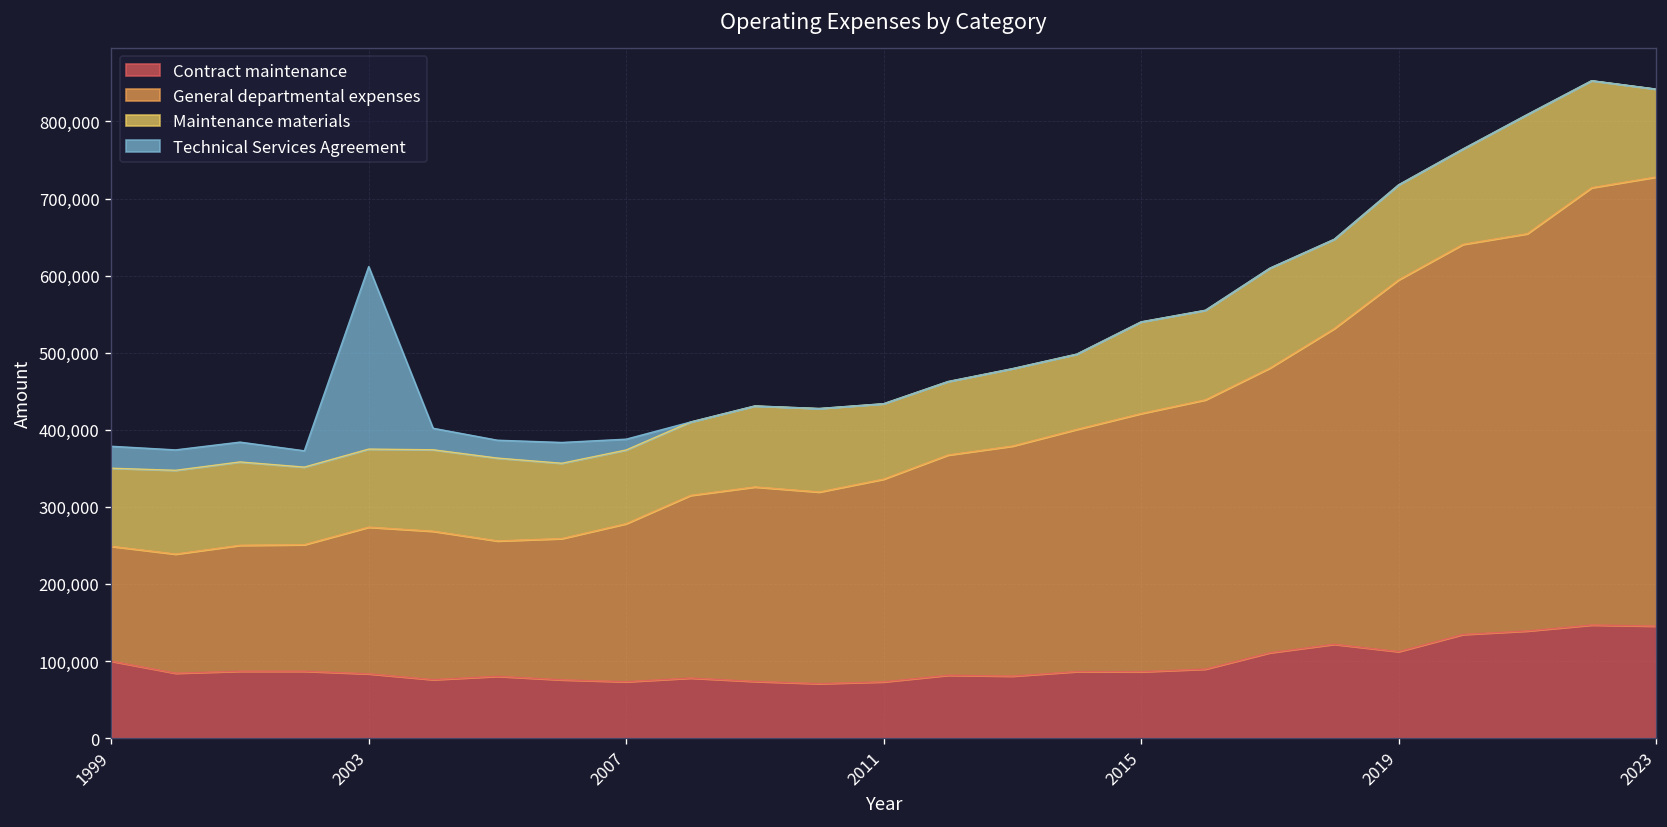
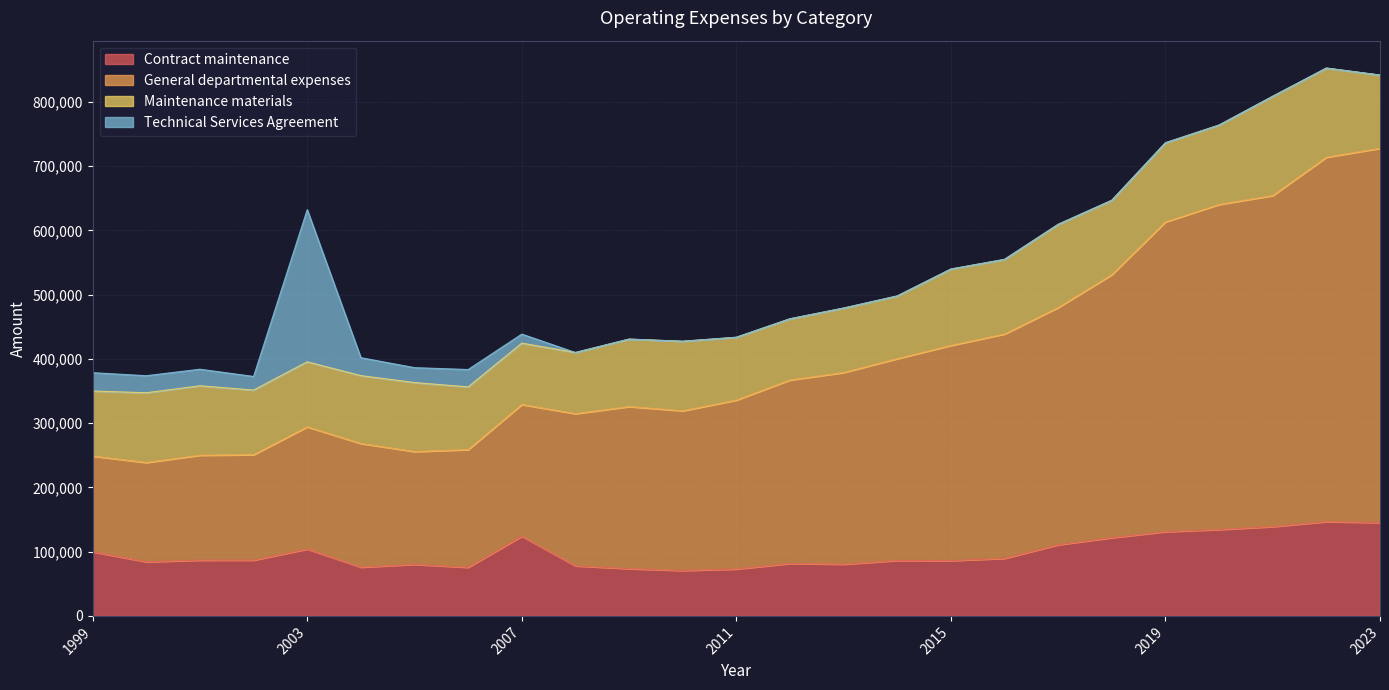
Contract maintenance, 2003: 80,000 -> 100,000
Contract maintenance, 2007: 70,000 -> 120,000
Contract maintenance, 2019: 110,000 -> 130,000
